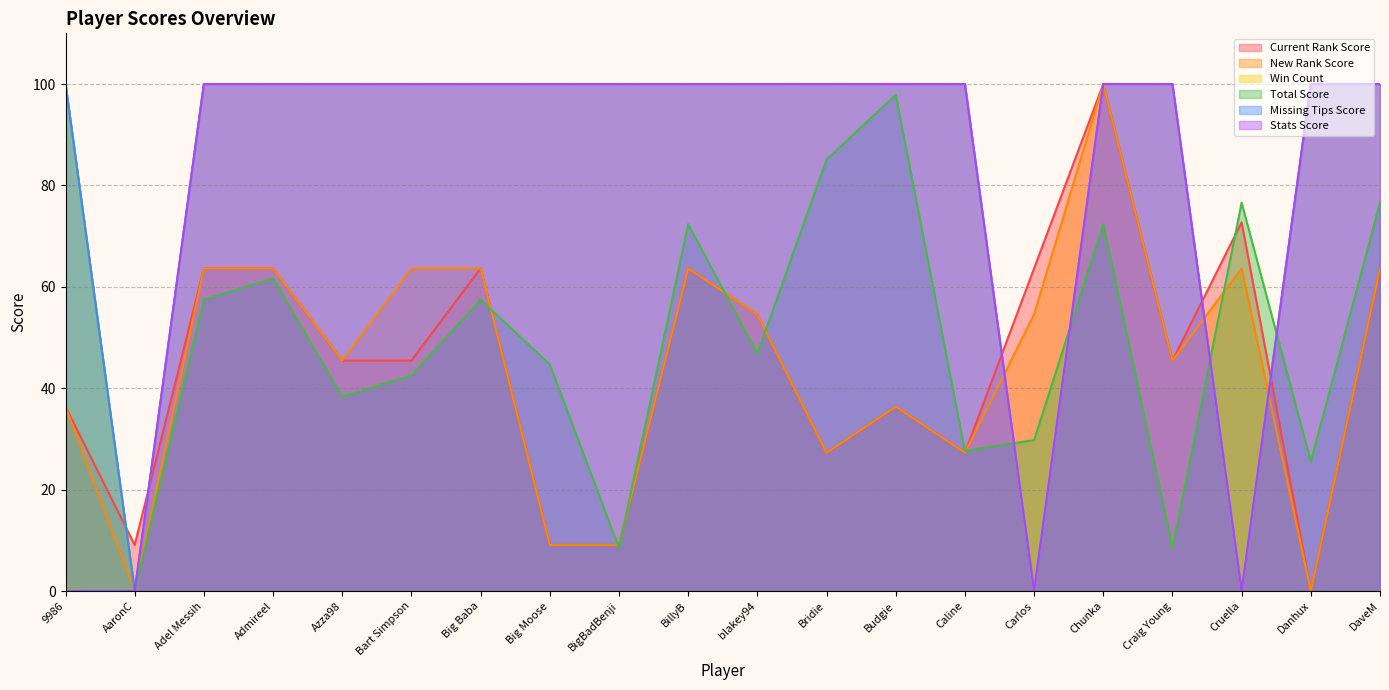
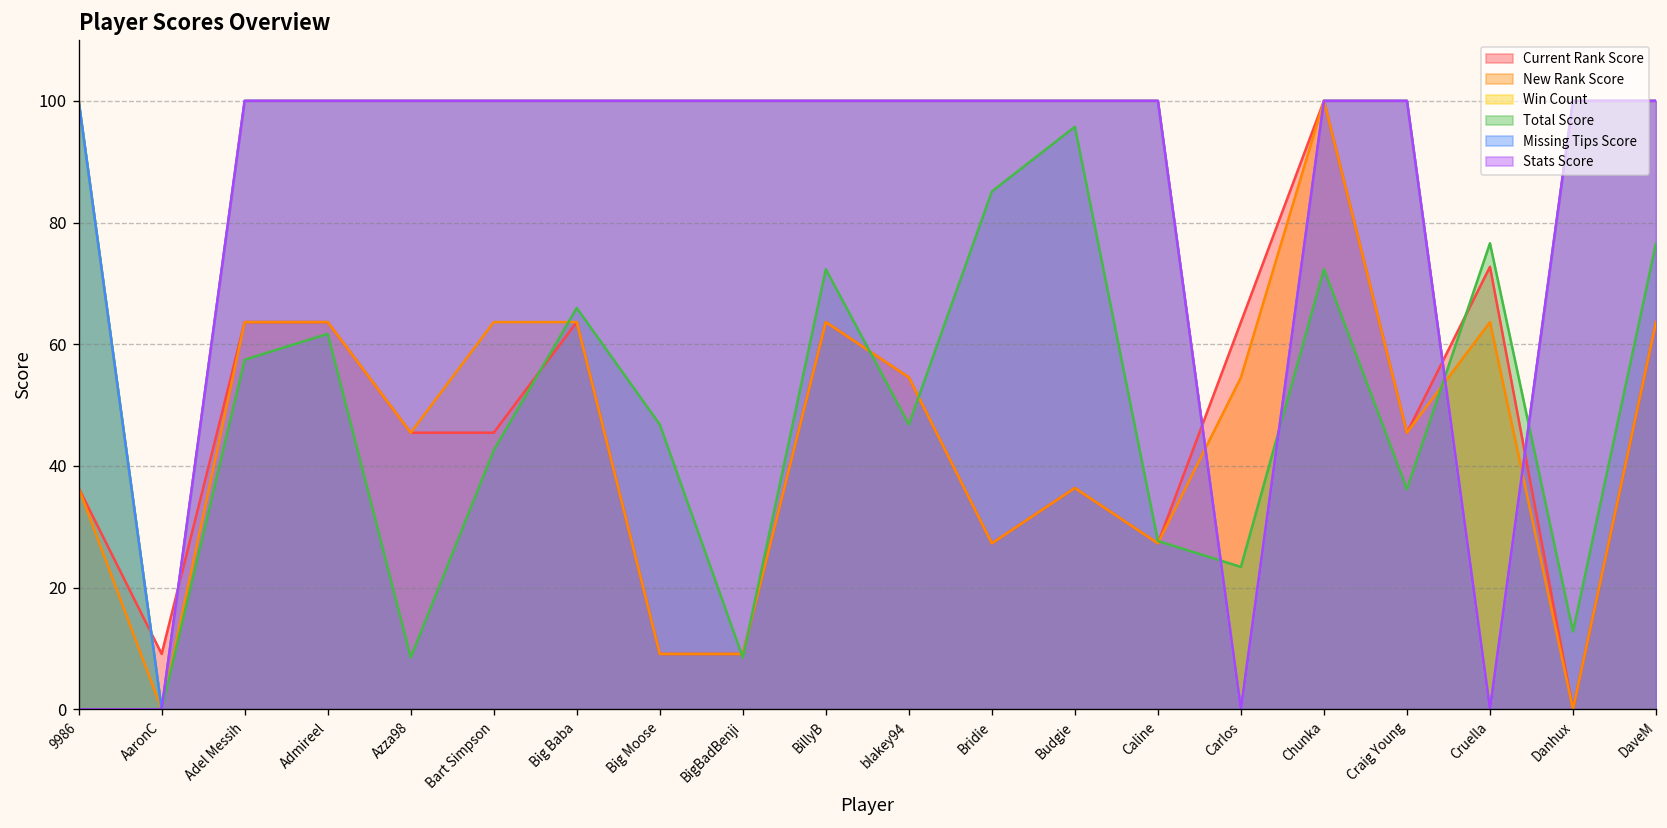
Total Score, Azza98: 38 -> 9
Total Score, Big Baba: 57 -> 66
Total Score, Big Moose: 45 -> 47
Total Score, Budgie: 98 -> 96
Total Score, Carlos: 30 -> 23
Total Score, Craig Young: 9 -> 36
Total Score, Danhux: 26 -> 13
